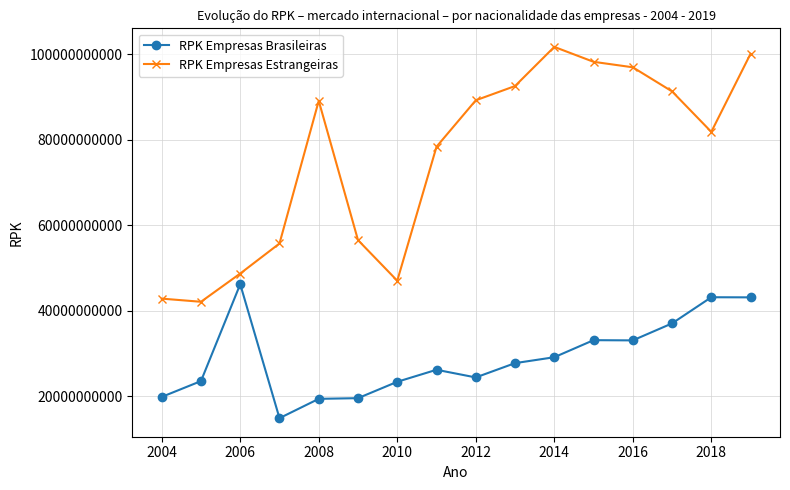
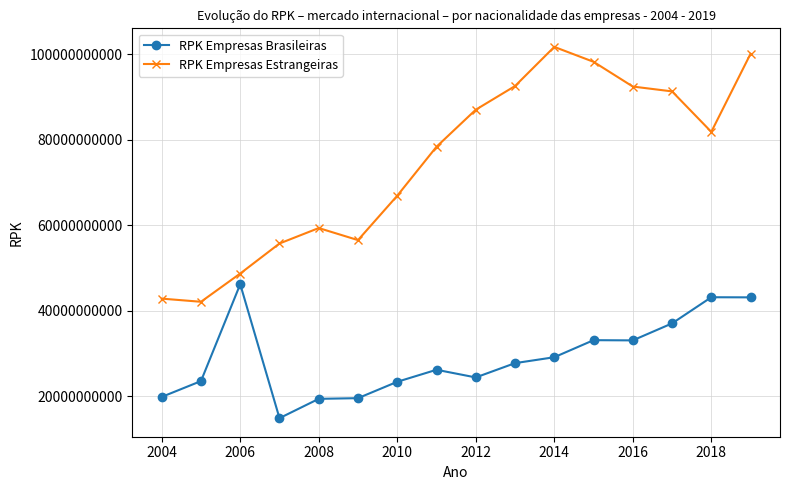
RPK Empresas Estrangeiras, 2008: 89000000000 -> 59000000000
RPK Empresas Estrangeiras, 2010: 47000000000 -> 67000000000
RPK Empresas Estrangeiras, 2012: 89000000000 -> 87000000000
RPK Empresas Estrangeiras, 2016: 97000000000 -> 92000000000
